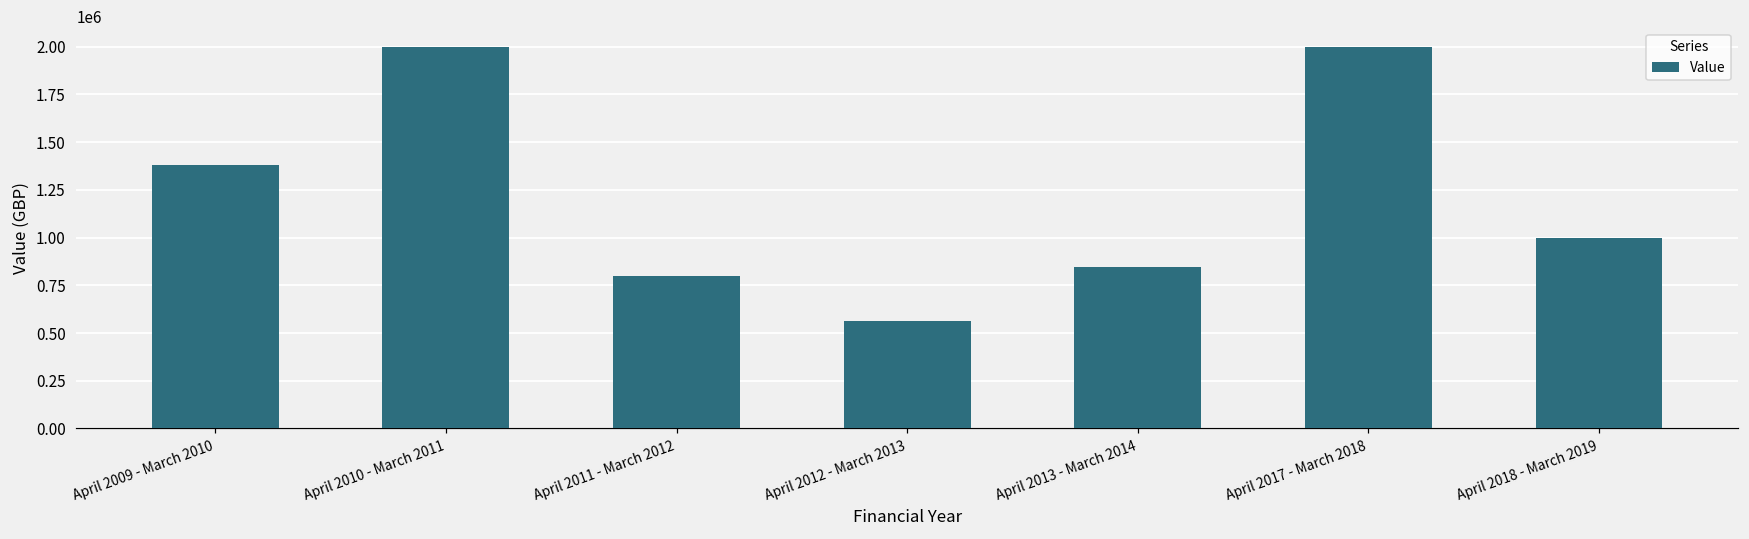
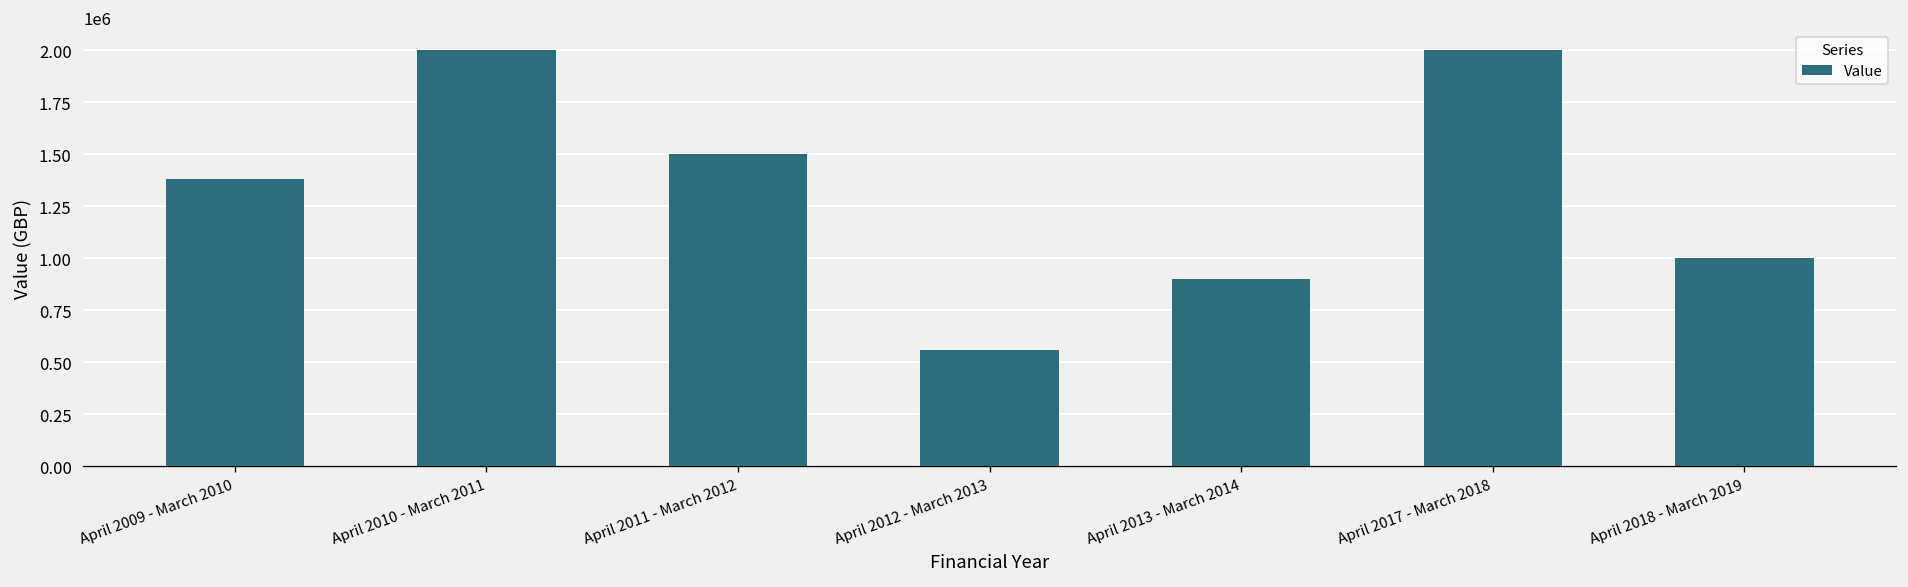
April 2011 - March 2012: 800000 -> 1500000
April 2013 - March 2014: 850000 -> 900000
